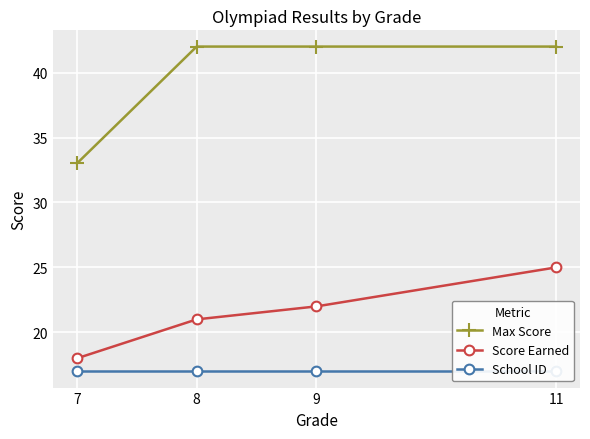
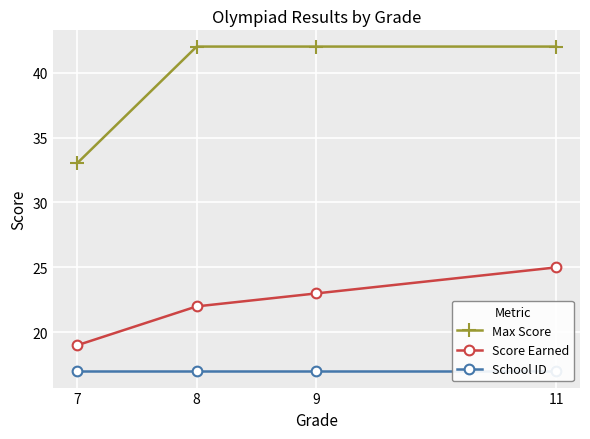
Score Earned, 7: 18 -> 19
Score Earned, 8: 21 -> 22
Score Earned, 9: 22 -> 23
